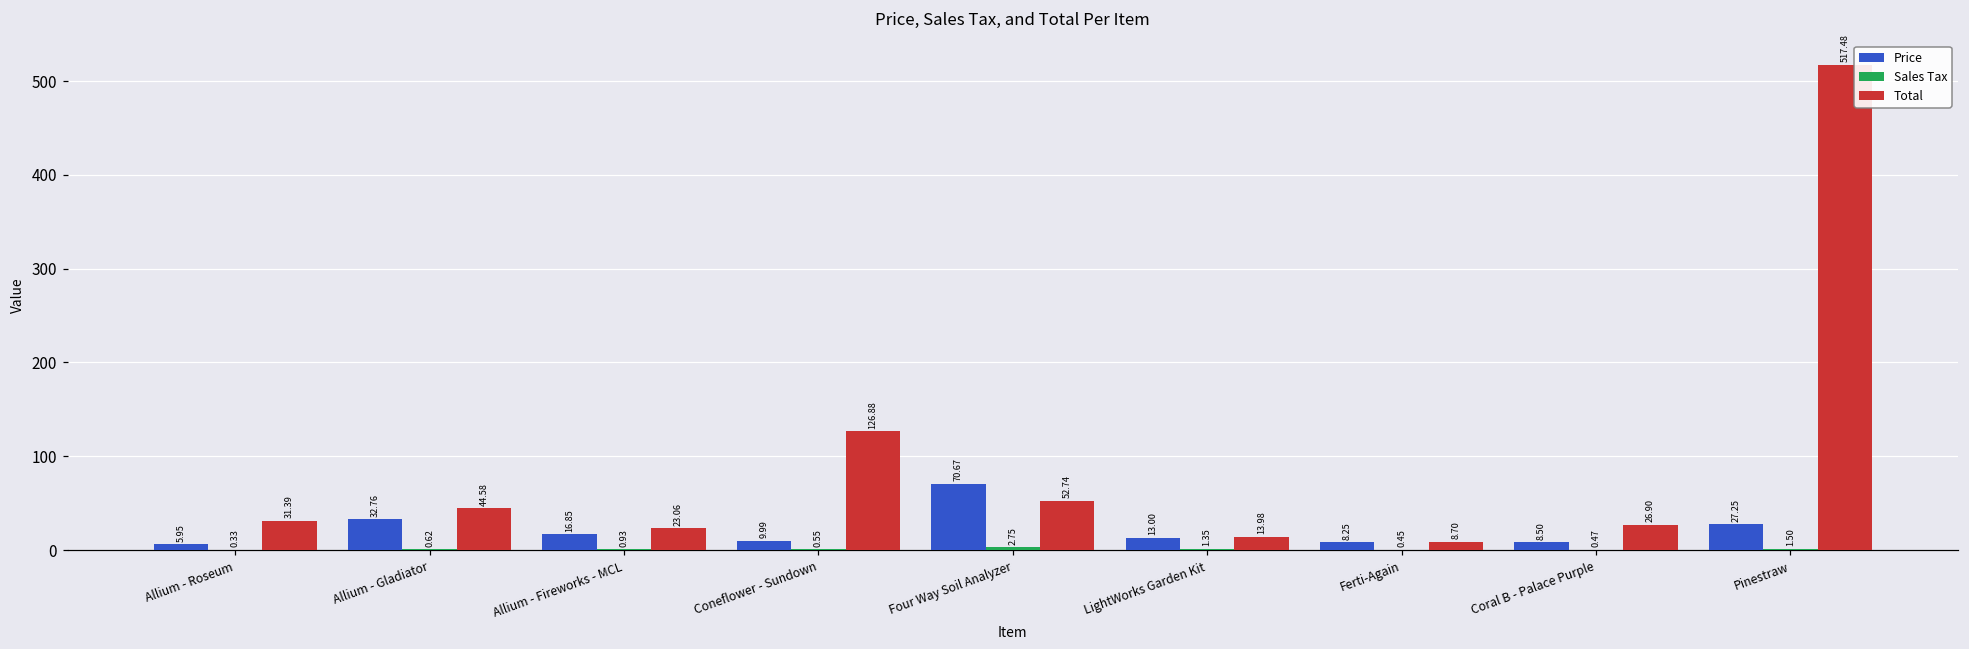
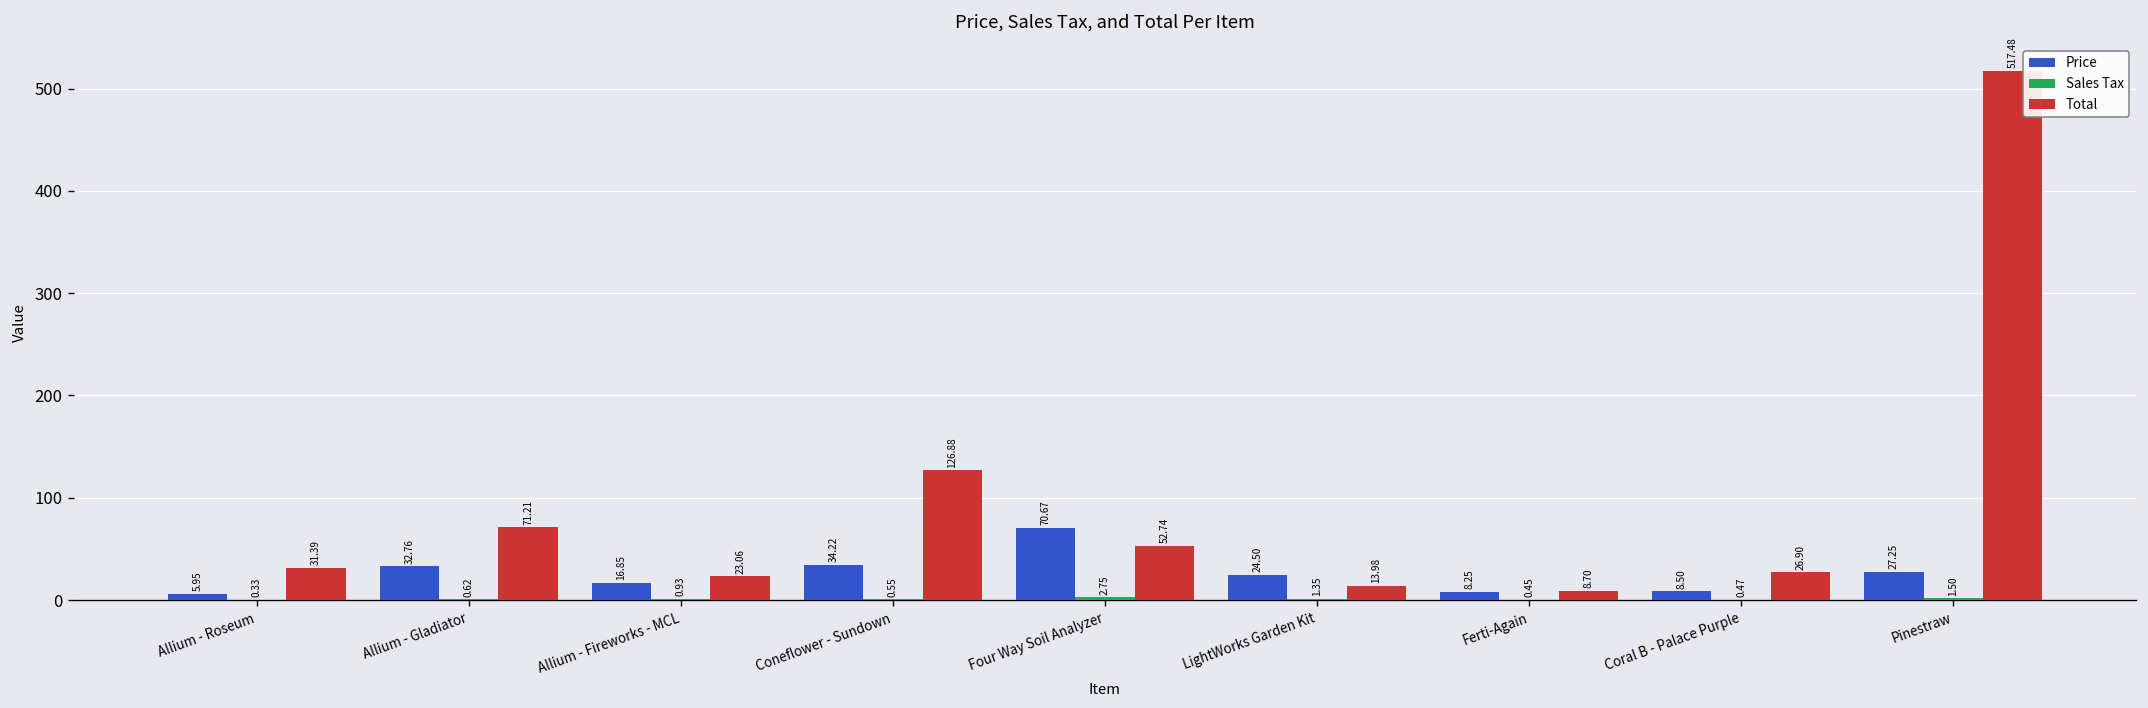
Total, Allium - Gladiator: 44.58 -> 71.21
Price, Coneflower - Sundown: 9.99 -> 34.22
Price, LightWorks Garden Kit: 13.00 -> 24.50
